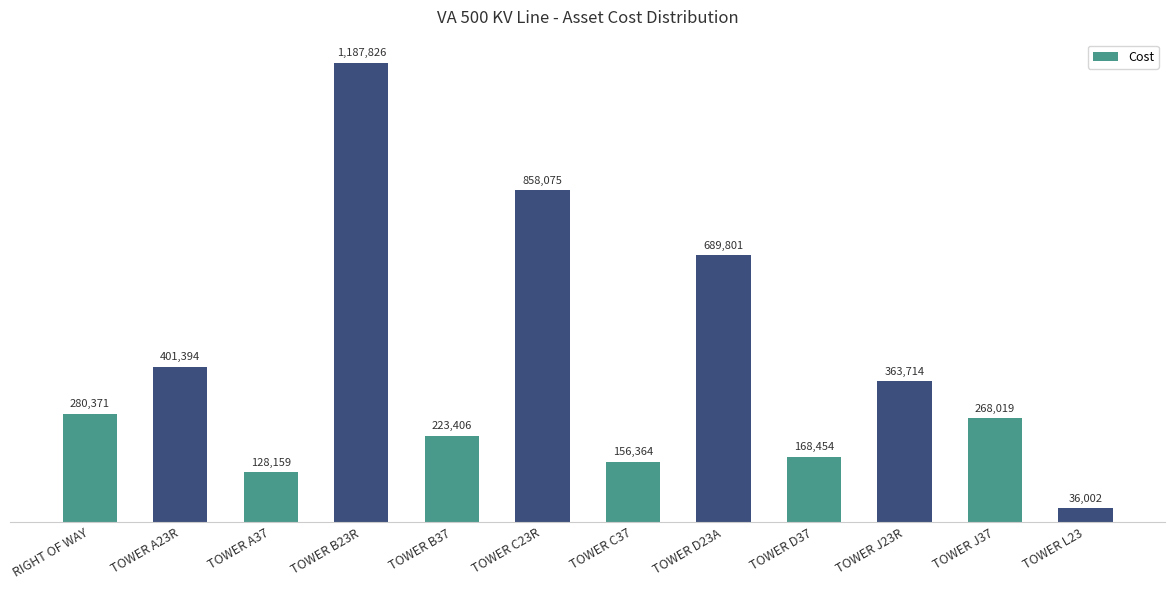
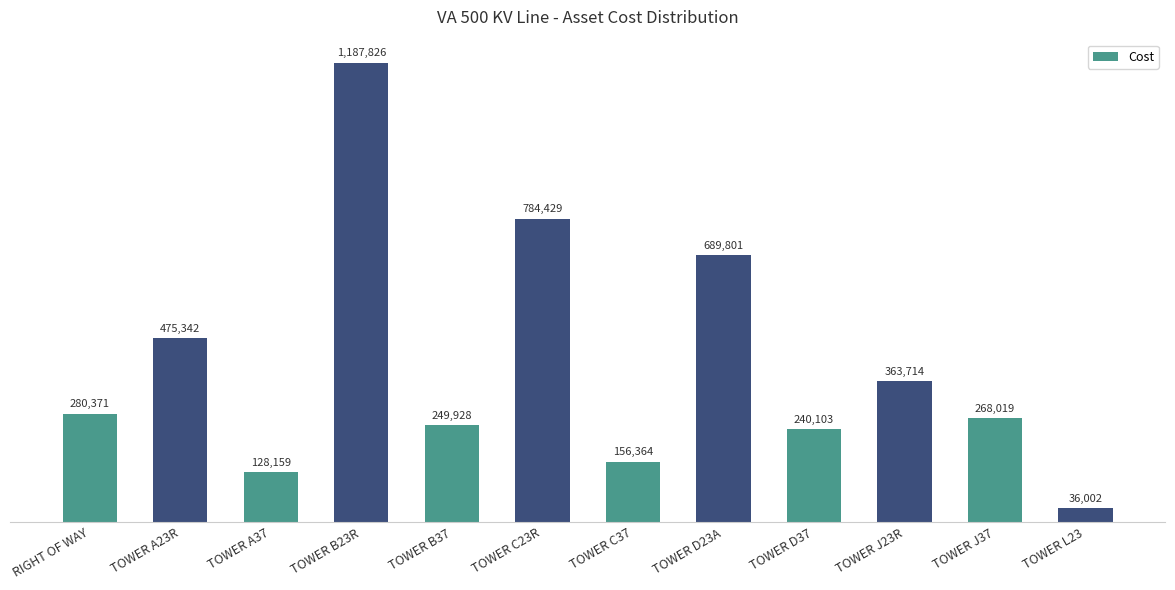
TOWER A23R: 401,394 -> 475,342
TOWER B37: 223,406 -> 249,928
TOWER C23R: 858,075 -> 784,429
TOWER D37: 168,454 -> 240,103
